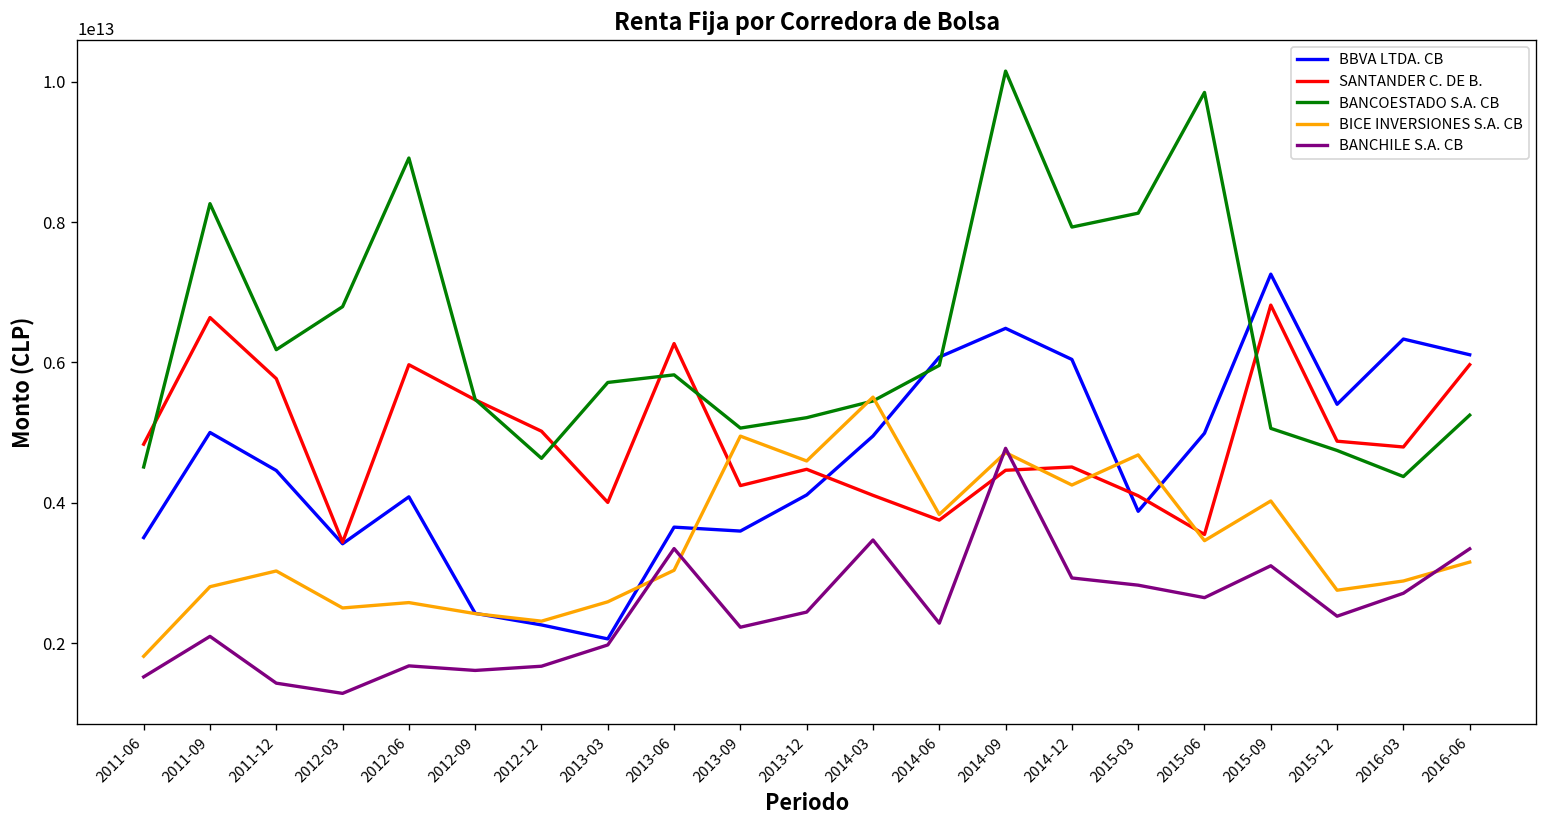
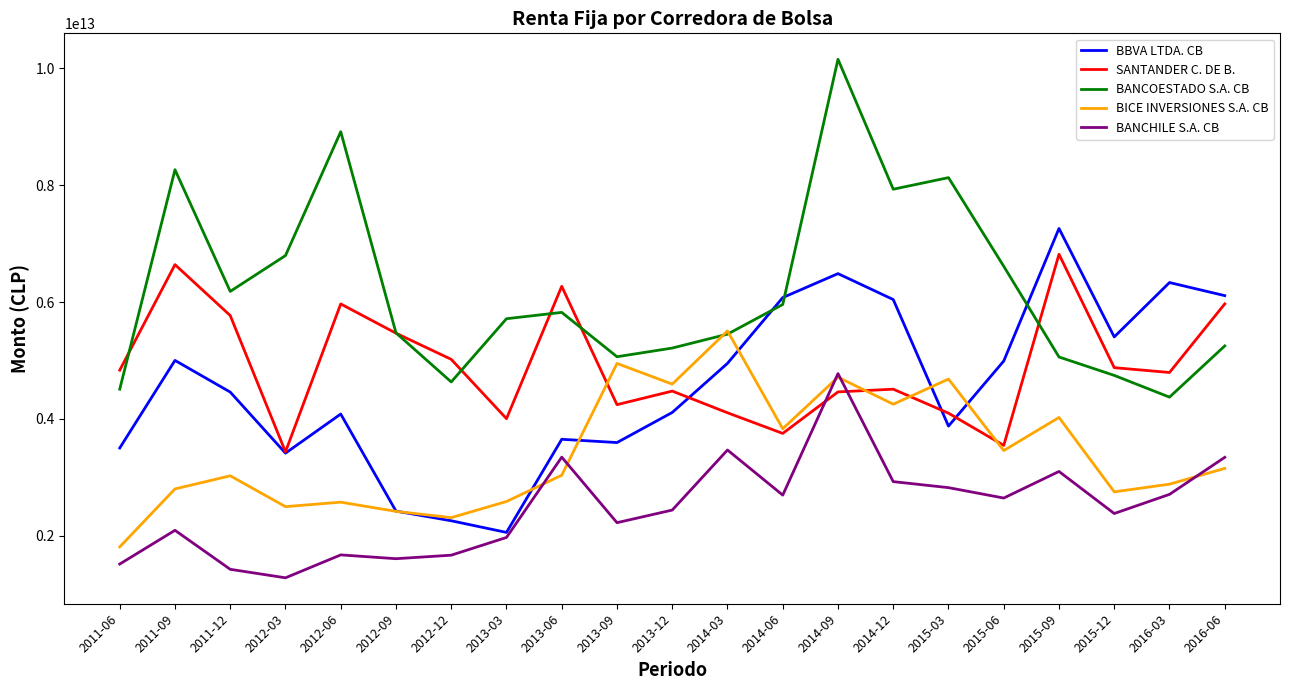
BANCHILE S.A. CB, 2014-06: 2300000000000 -> 2700000000000
BANCOESTADO S.A. CB, 2015-06: 9800000000000 -> 6600000000000
